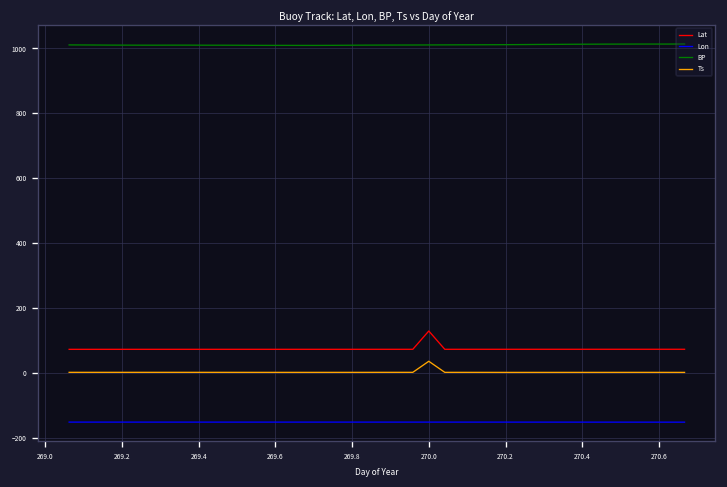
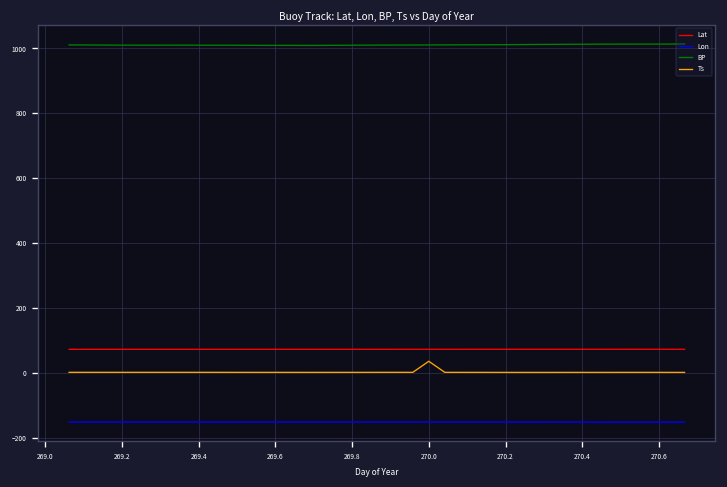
Lat, 270.0: 130 -> 70
